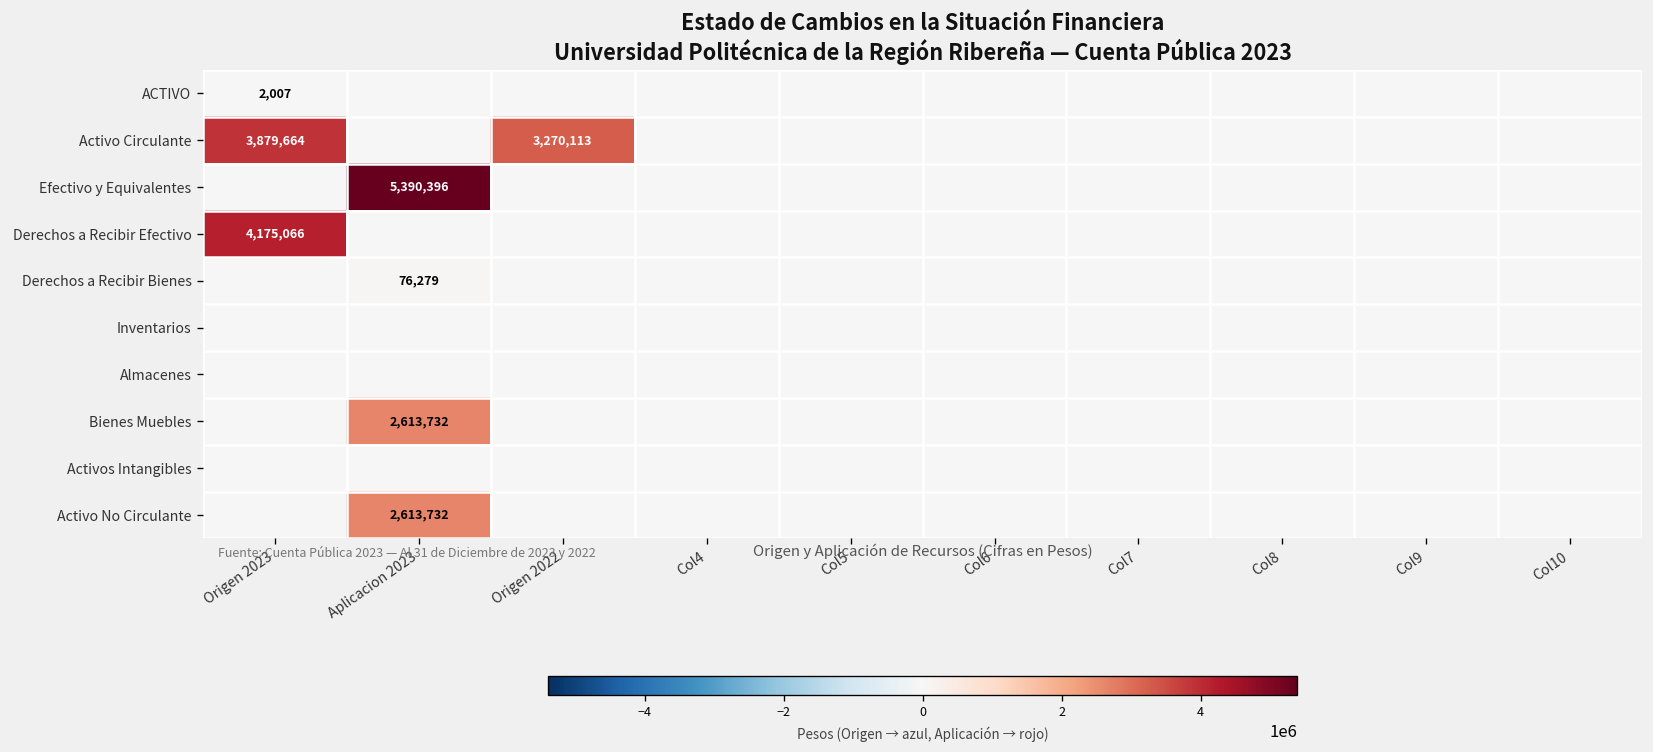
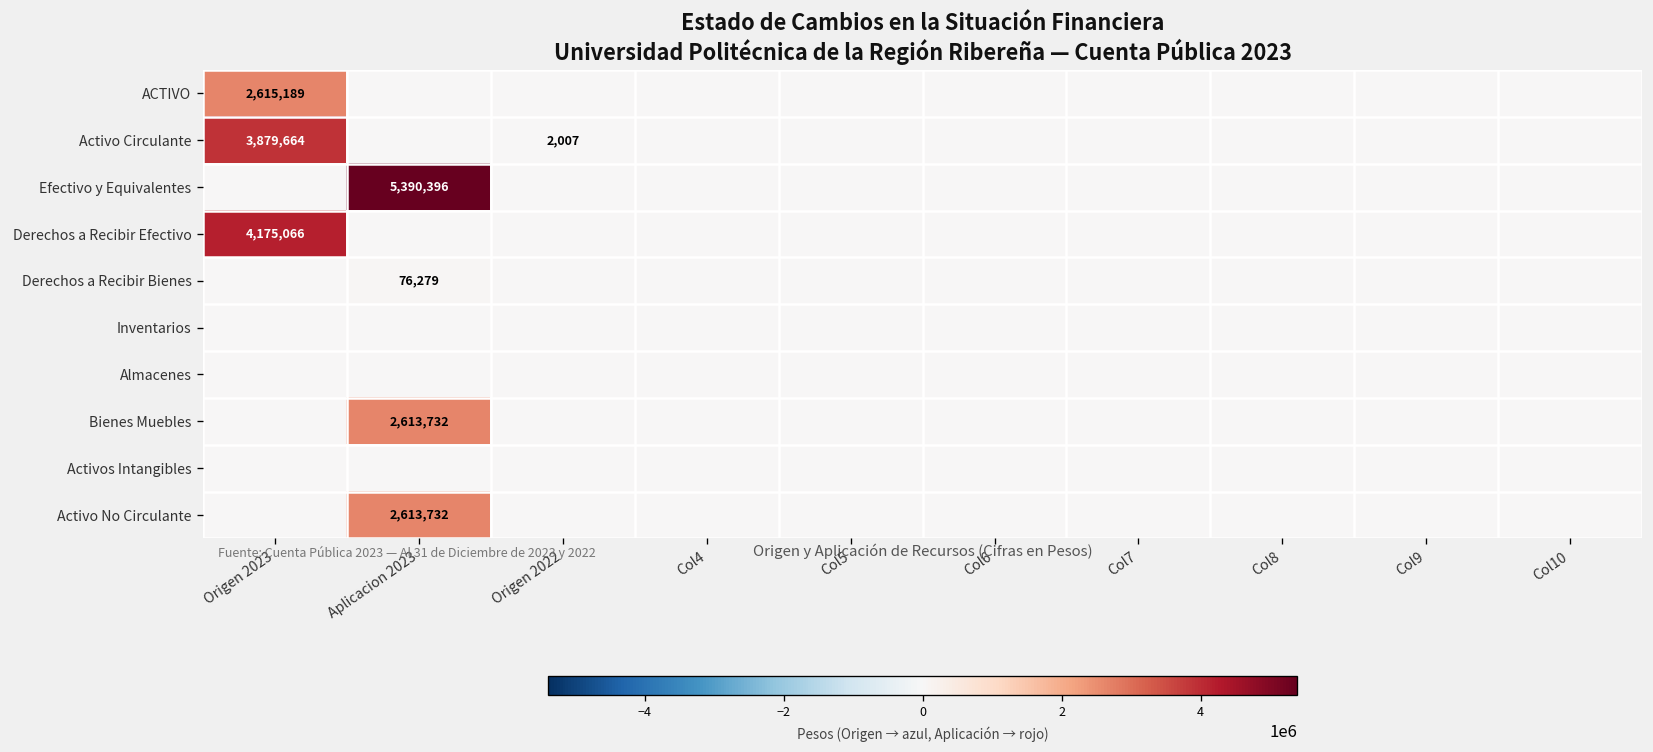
ACTIVO, Origen 2023: 2,007 -> 2,615,189
Activo Circulante, Origen 2022: 3,270,113 -> 2,007
